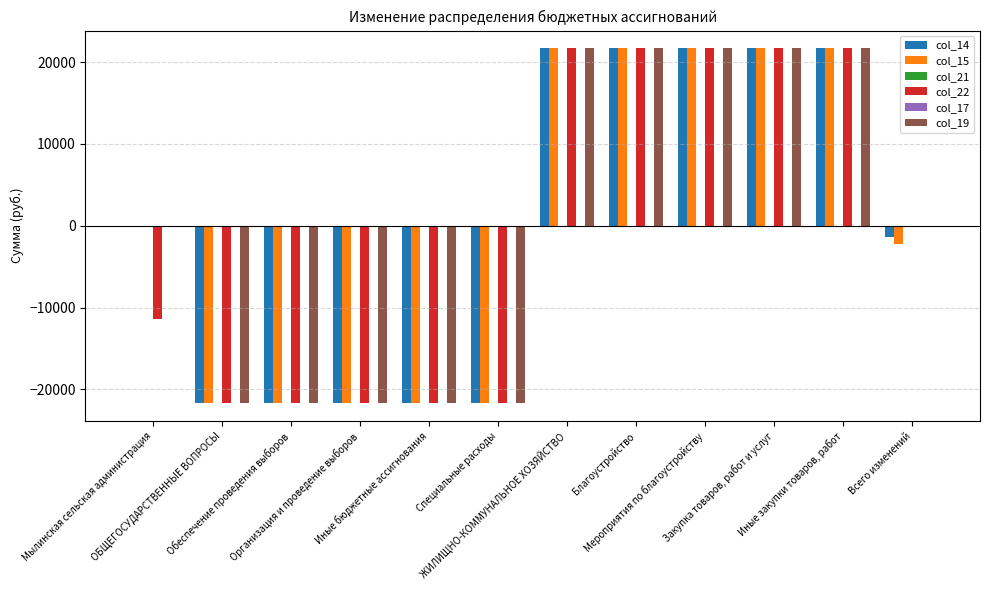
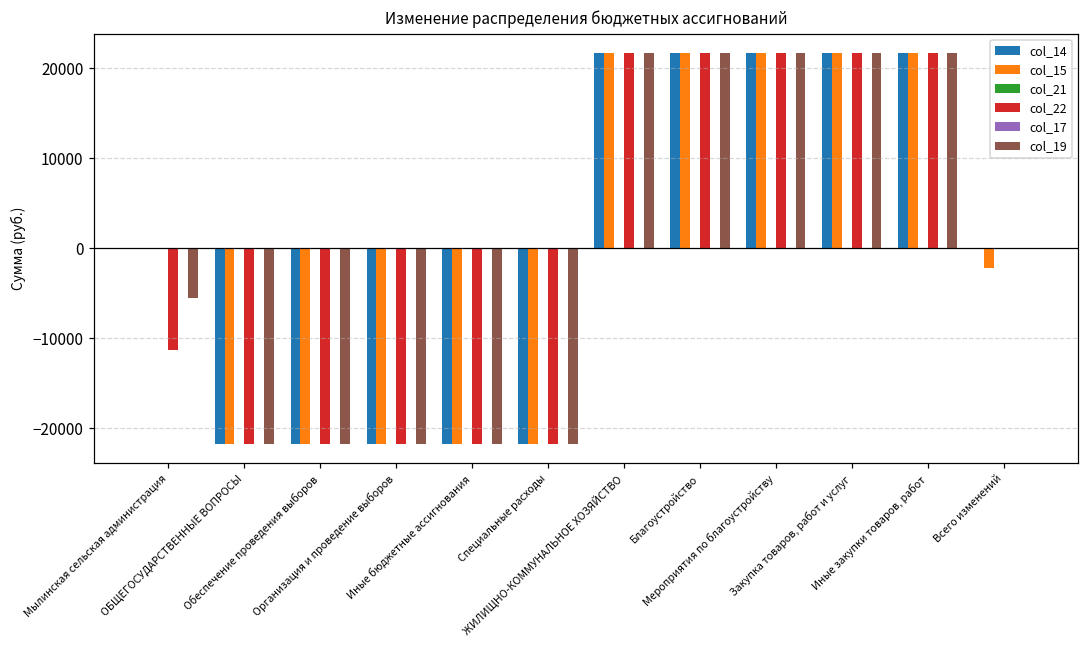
col_19, Мылинская сельская администрация: 0 -> -5000
col_14, Всего изменений: -1000 -> 0
